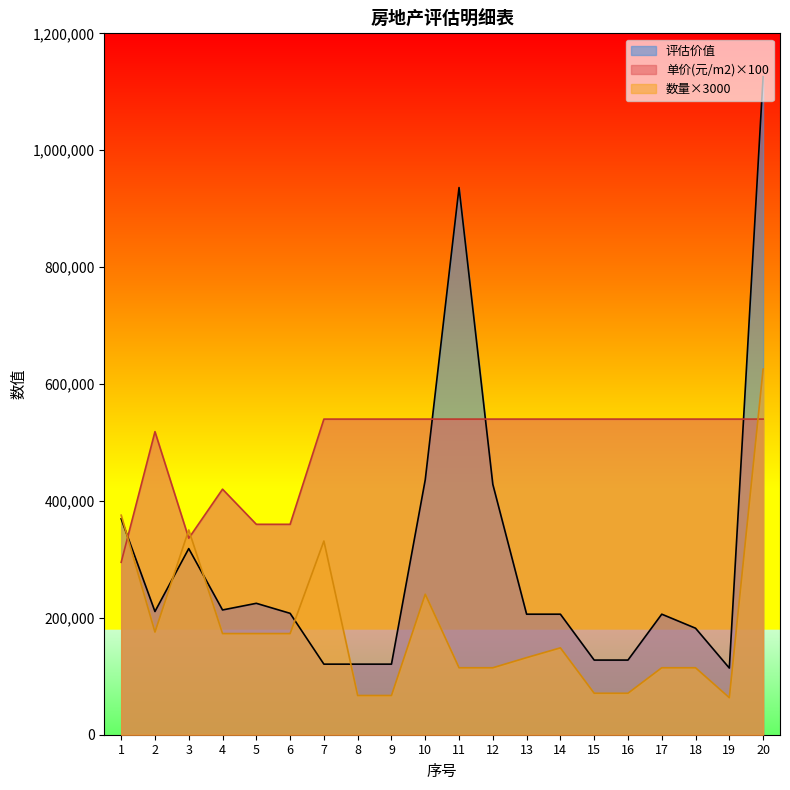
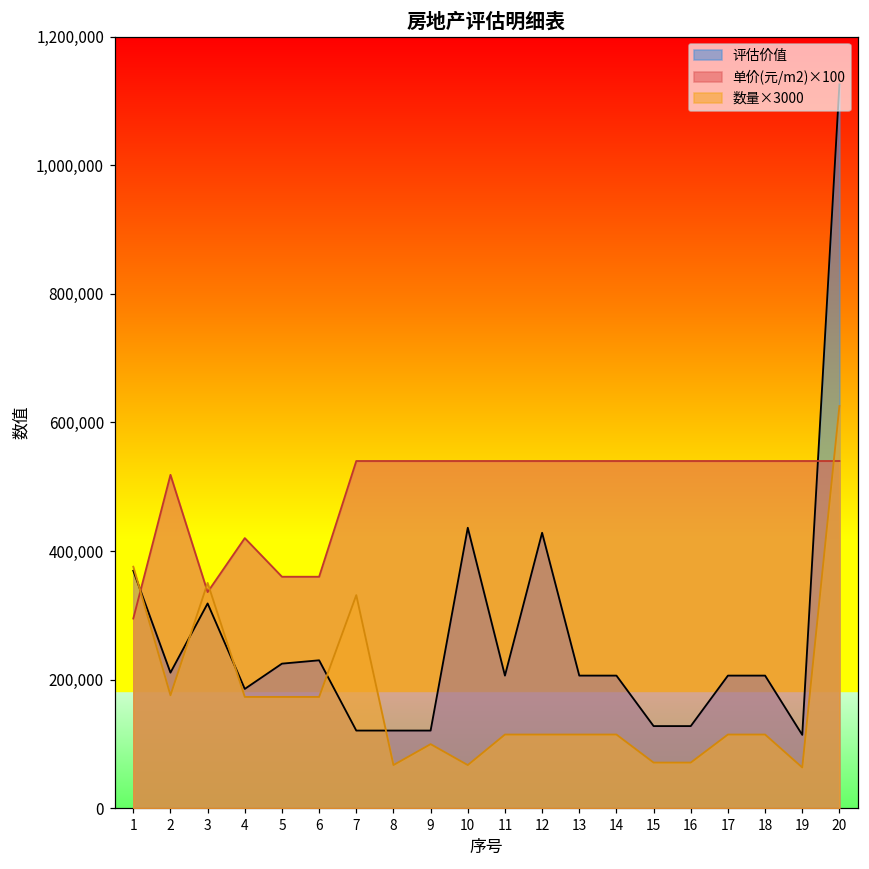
评估价值, 4: 210,000 -> 190,000
评估价值, 6: 210,000 -> 230,000
数量×3000, 9: 70,000 -> 100,000
数量×3000, 10: 240,000 -> 70,000
评估价值, 11: 940,000 -> 210,000
数量×3000, 13: 130,000 -> 110,000
数量×3000, 14: 150,000 -> 110,000
评估价值, 18: 180,000 -> 210,000
